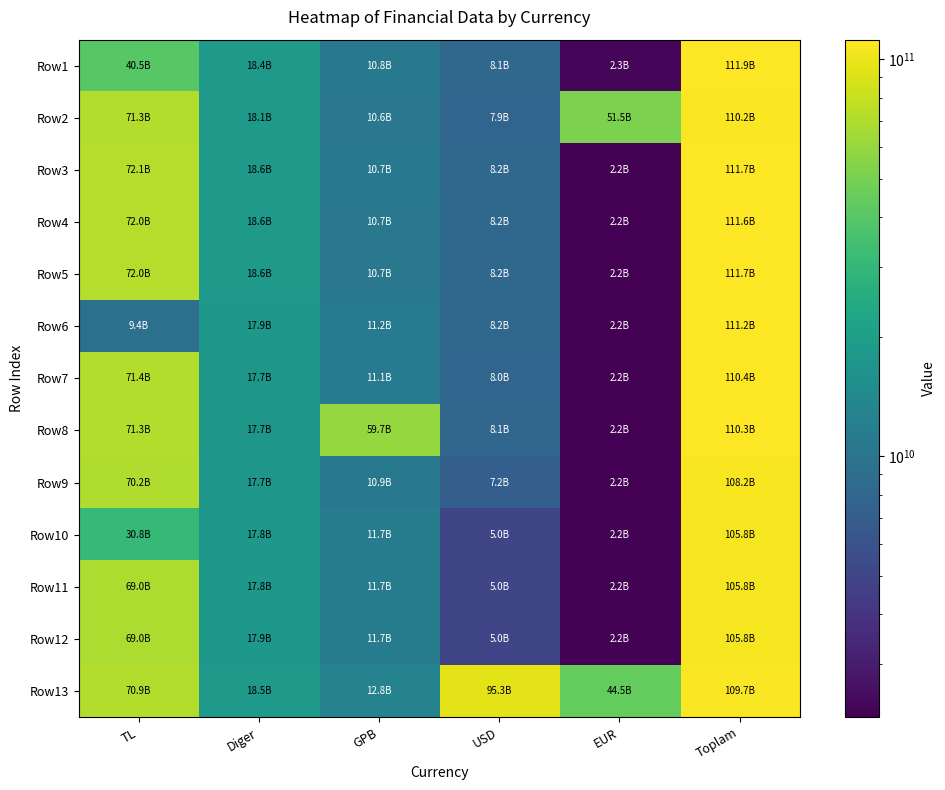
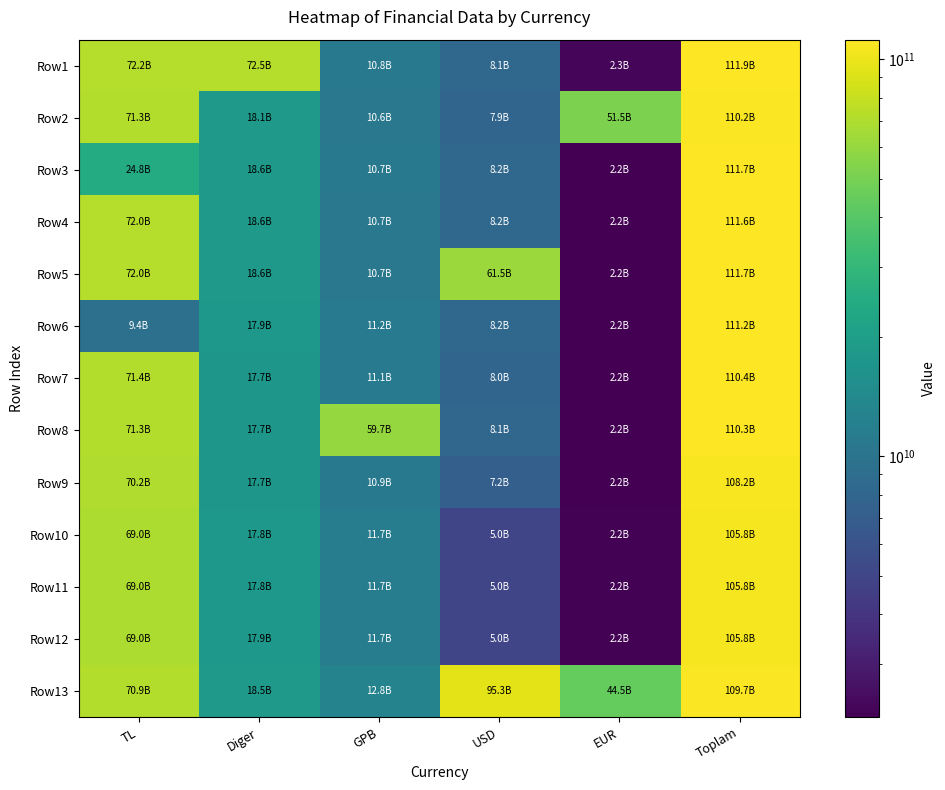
Row1, TL: 40.5B -> 72.2B
Row1, Diger: 18.4B -> 72.5B
Row3, TL: 72.1B -> 24.8B
Row5, USD: 8.2B -> 61.5B
Row10, TL: 30.8B -> 69.0B
